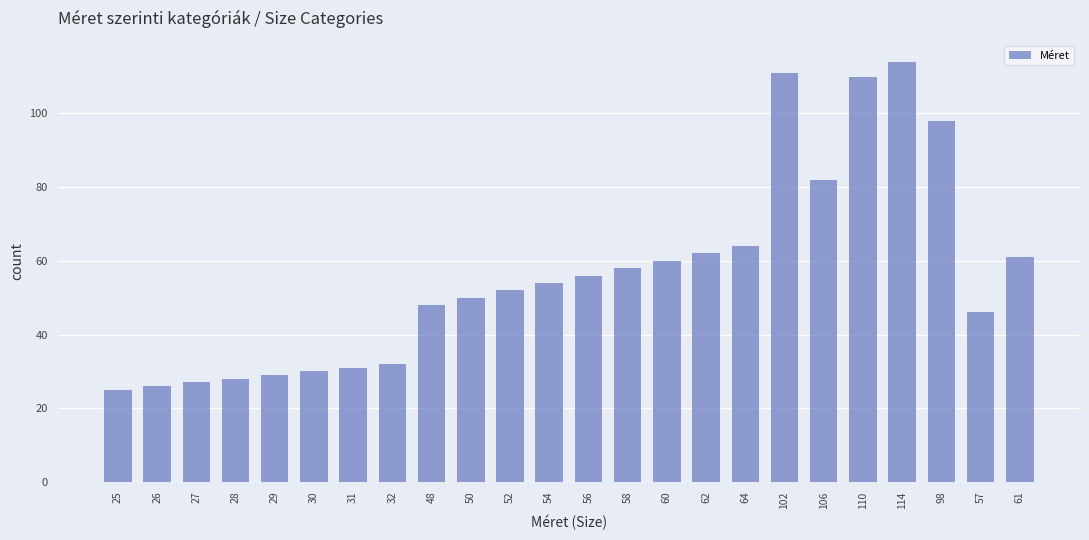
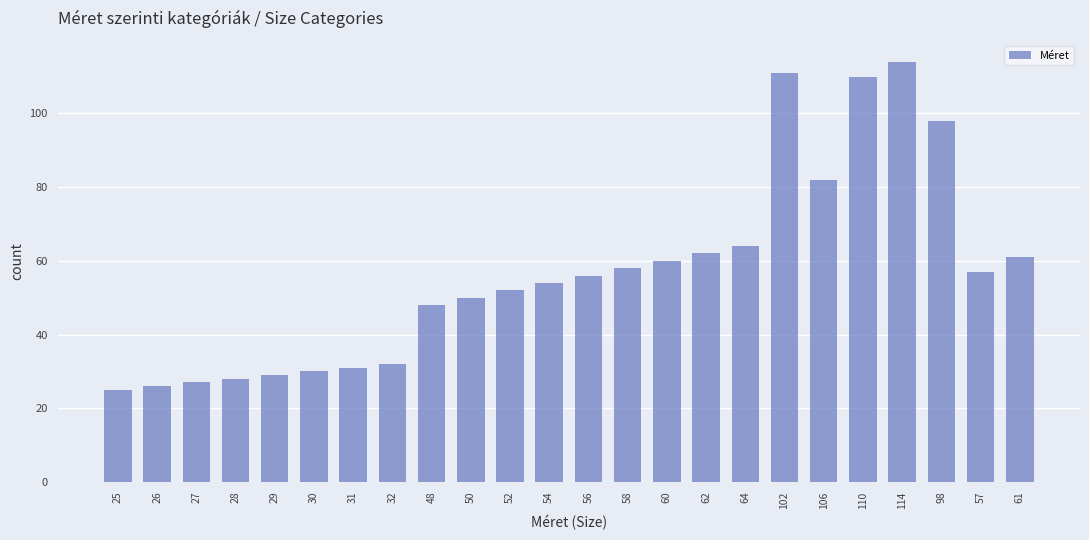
57: 46 -> 57
